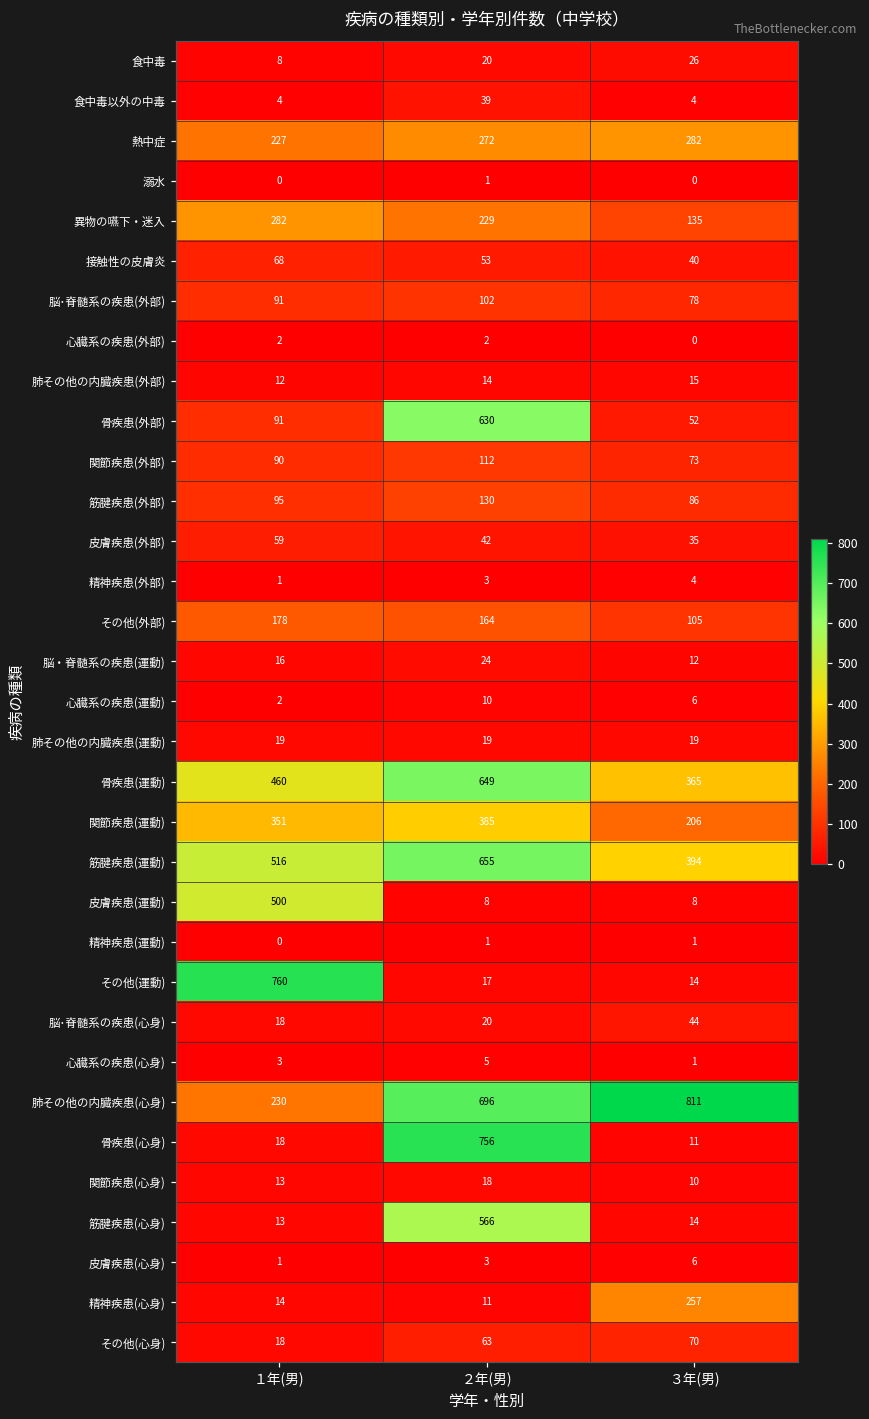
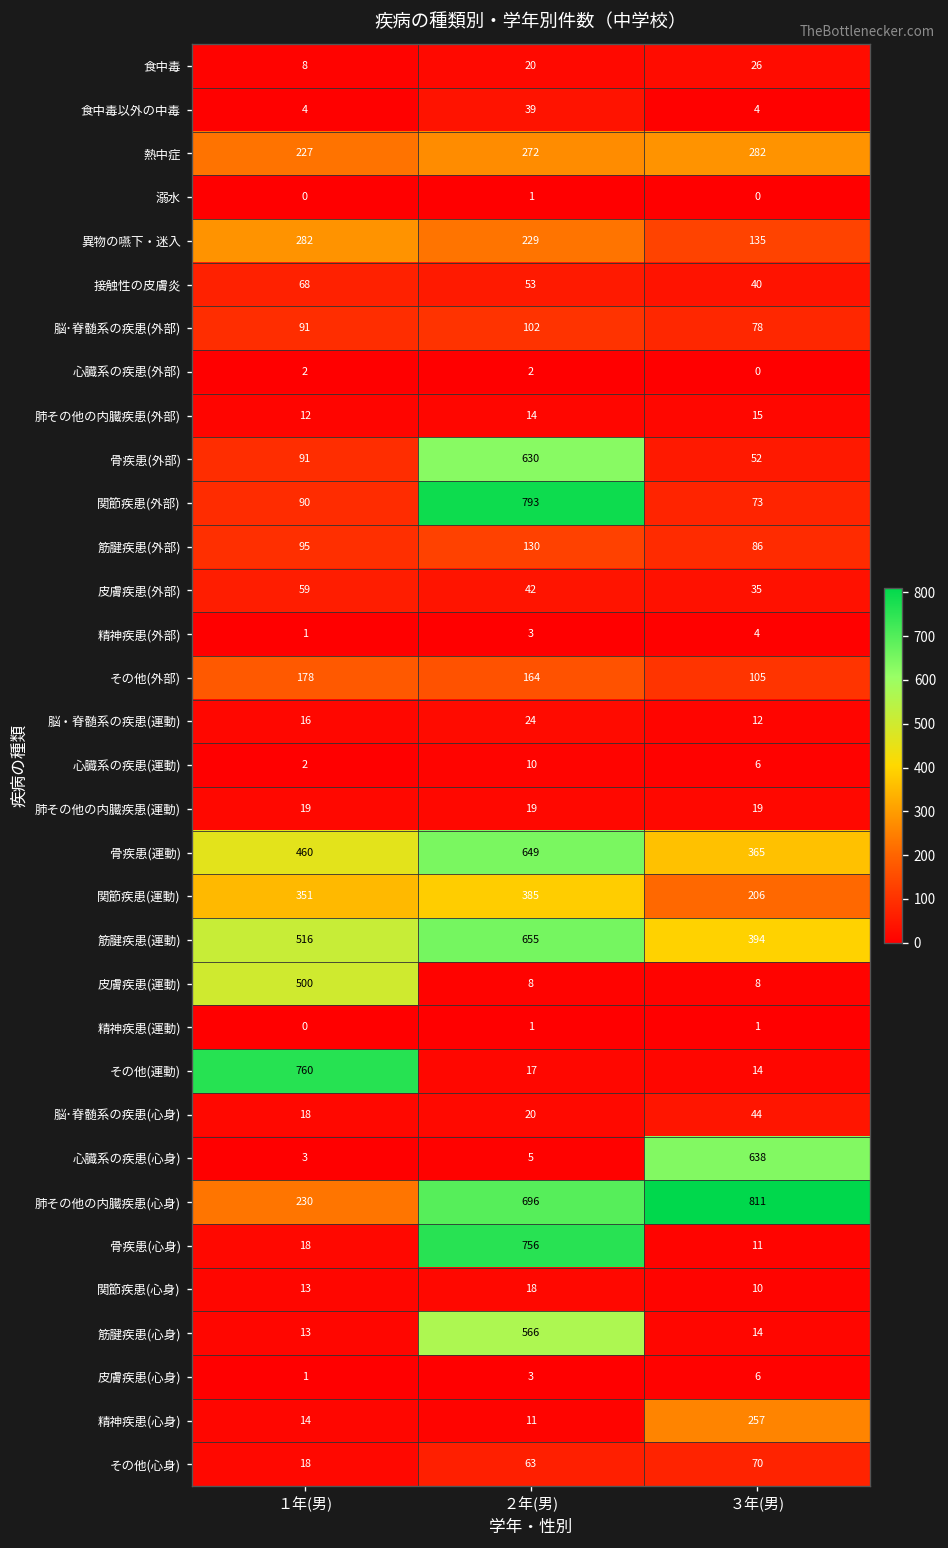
関節疾患(外部), ２年(男): 112 -> 793
心臓系の疾患(心身), ３年(男): 1 -> 638
